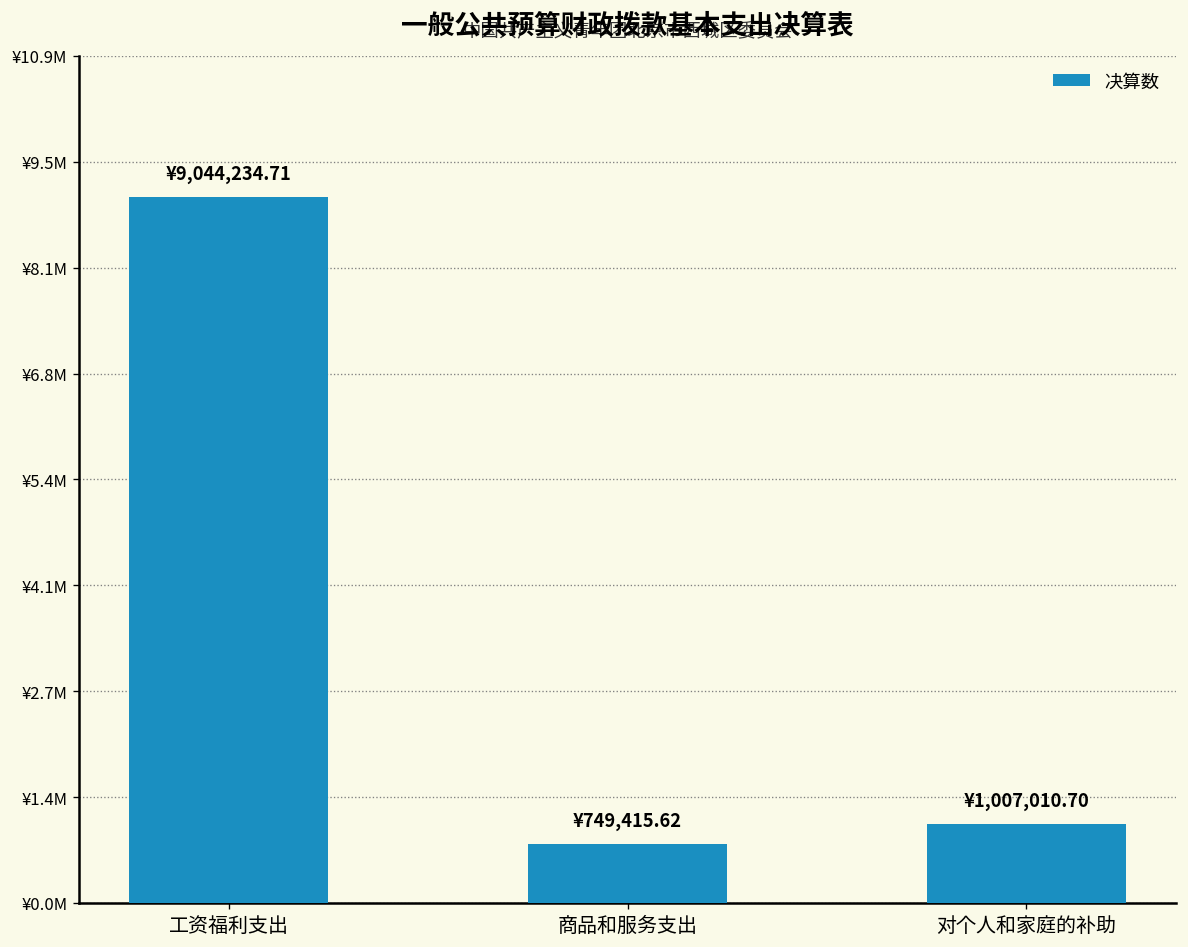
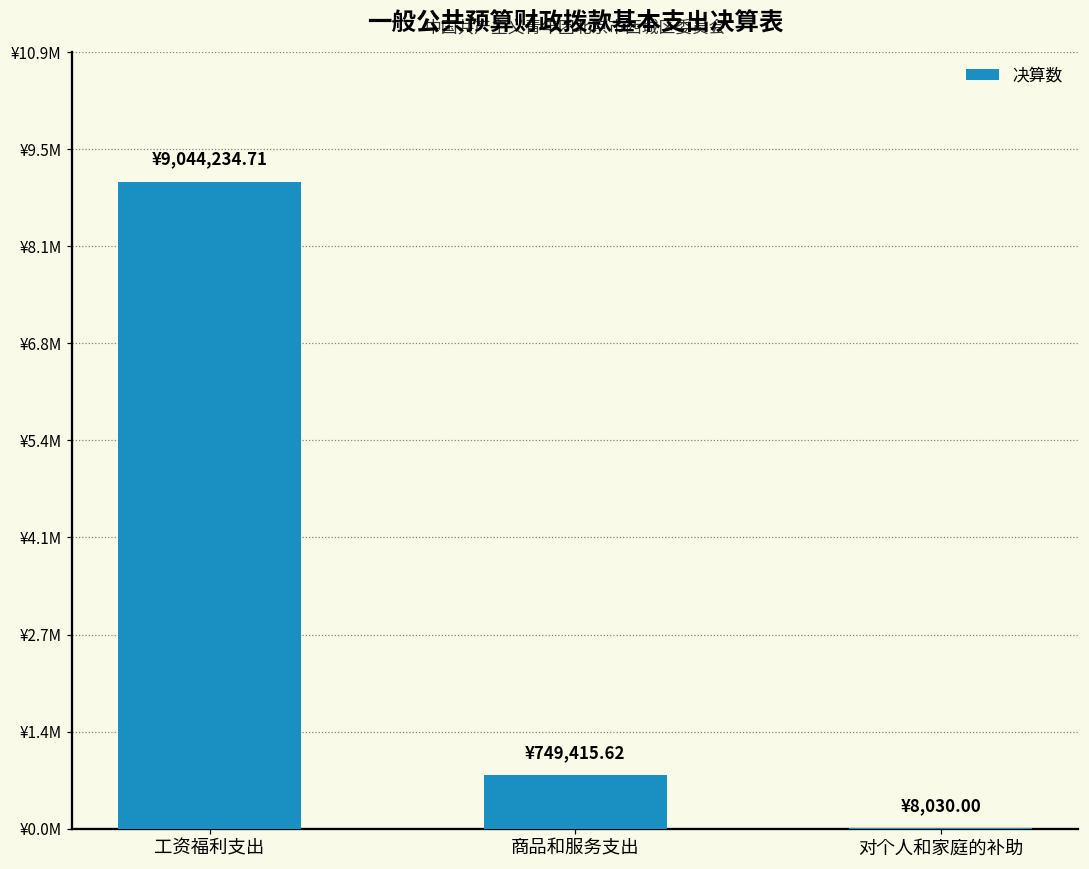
对个人和家庭的补助: ¥1,007,010.70 -> ¥8,030.00
